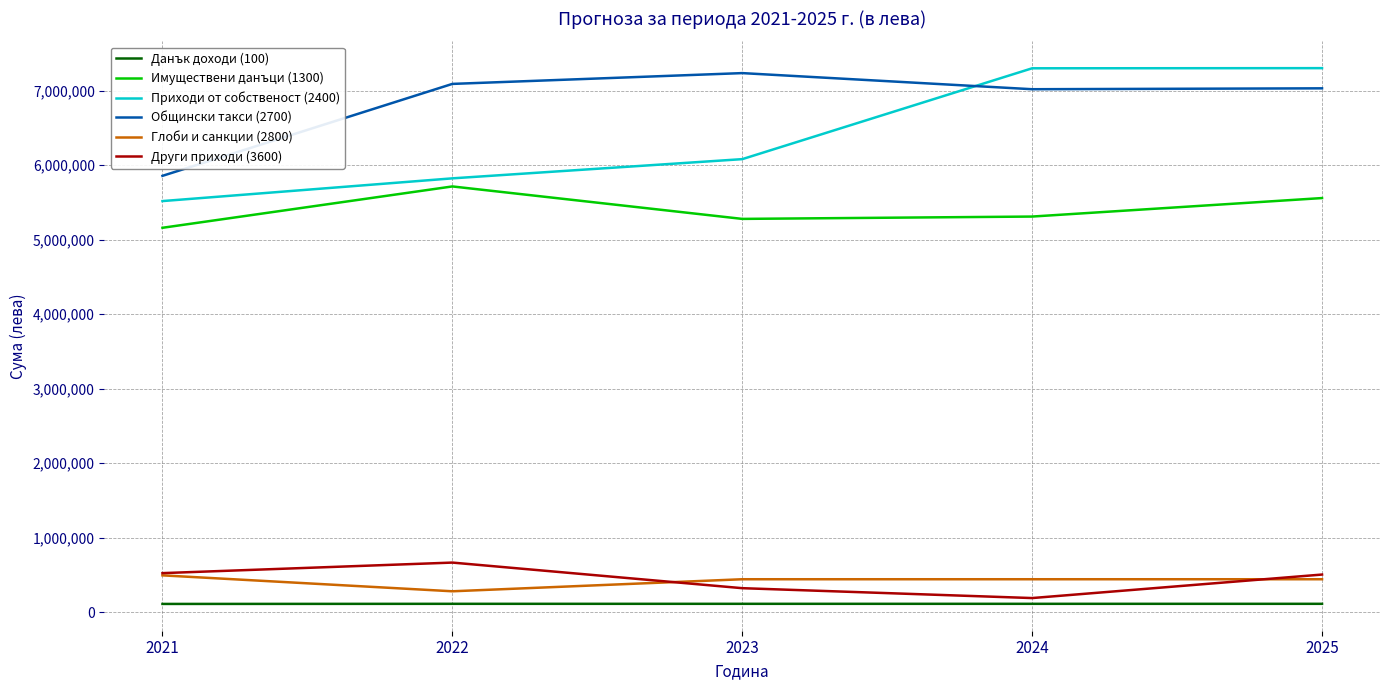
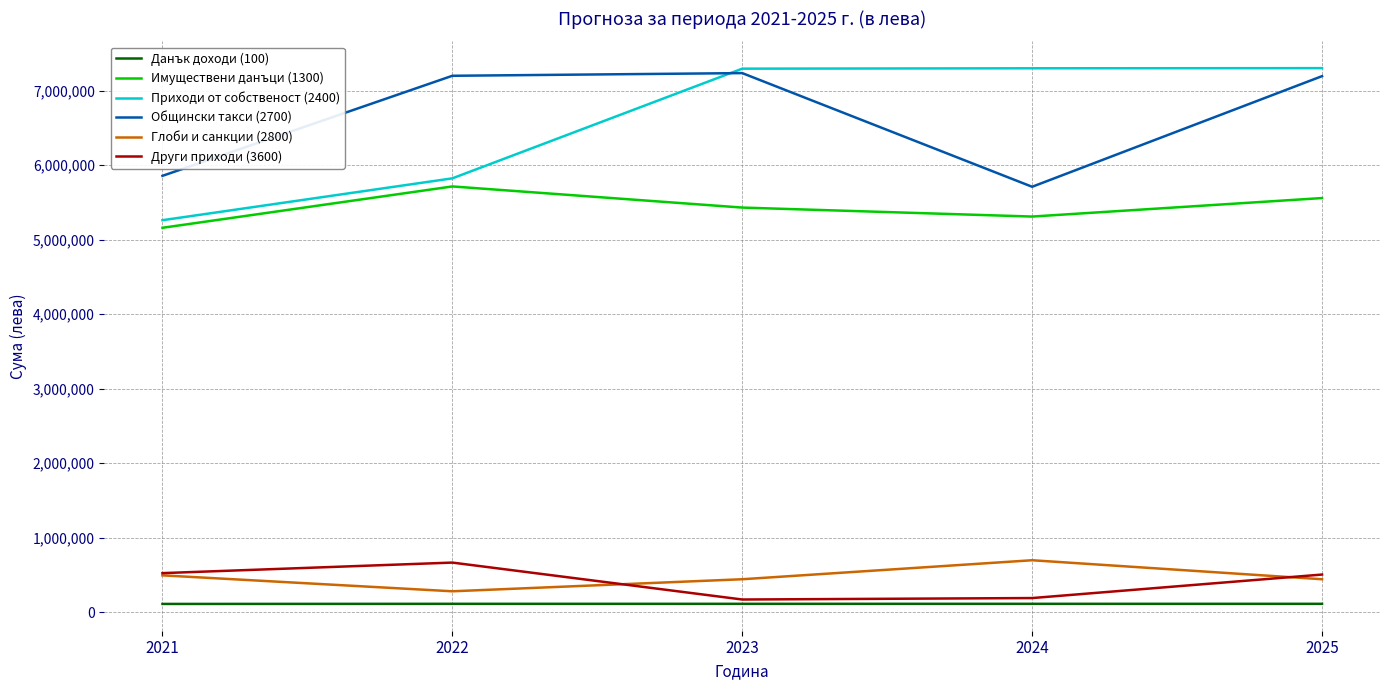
Приходи от собственост (2400), 2021: 5,500,000 -> 5,300,000
Общински такси (2700), 2022: 7,100,000 -> 7,200,000
Имуществени данъци (1300), 2023: 5,300,000 -> 5,400,000
Приходи от собственост (2400), 2023: 6,100,000 -> 7,300,000
Други приходи (3600), 2023: 300,000 -> 200,000
Общински такси (2700), 2024: 7,000,000 -> 5,700,000
Глоби и санкции (2800), 2024: 400,000 -> 700,000
Общински такси (2700), 2025: 7,000,000 -> 7,200,000
